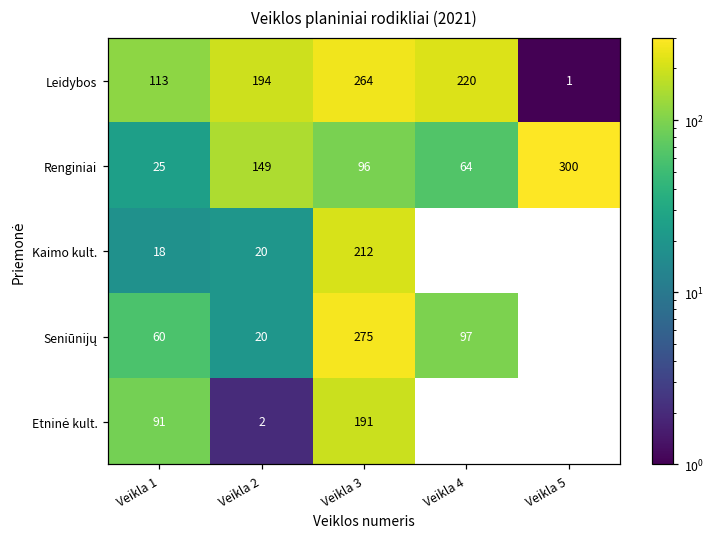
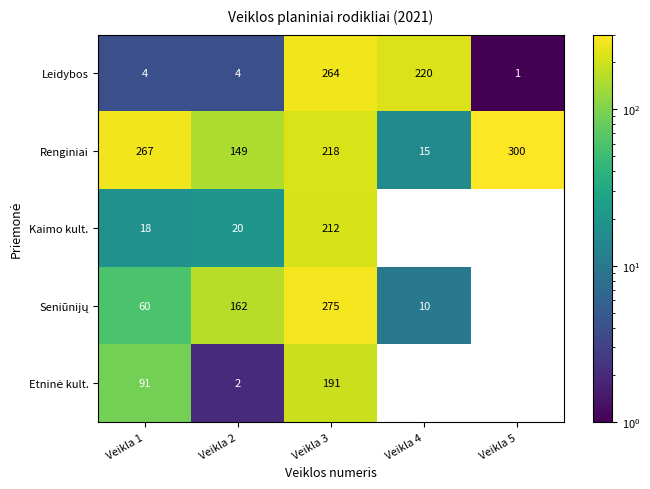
Leidybos, Veikla 1: 113 -> 4
Leidybos, Veikla 2: 194 -> 4
Renginiai, Veikla 1: 25 -> 267
Renginiai, Veikla 3: 96 -> 218
Renginiai, Veikla 4: 64 -> 15
Seniūnijų, Veikla 2: 20 -> 162
Seniūnijų, Veikla 4: 97 -> 10
